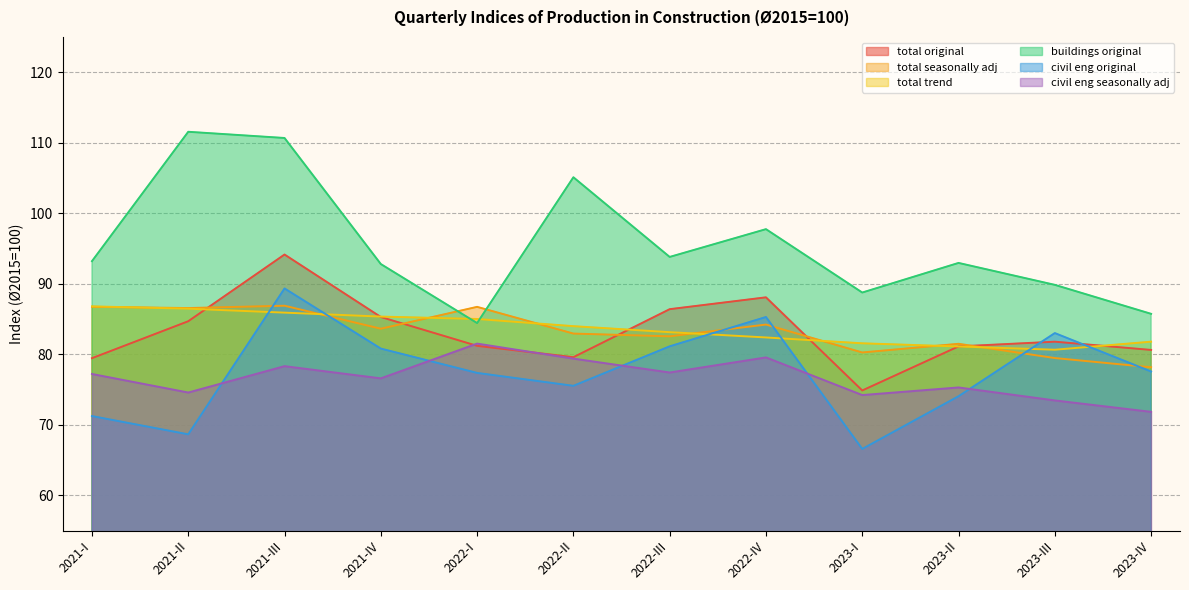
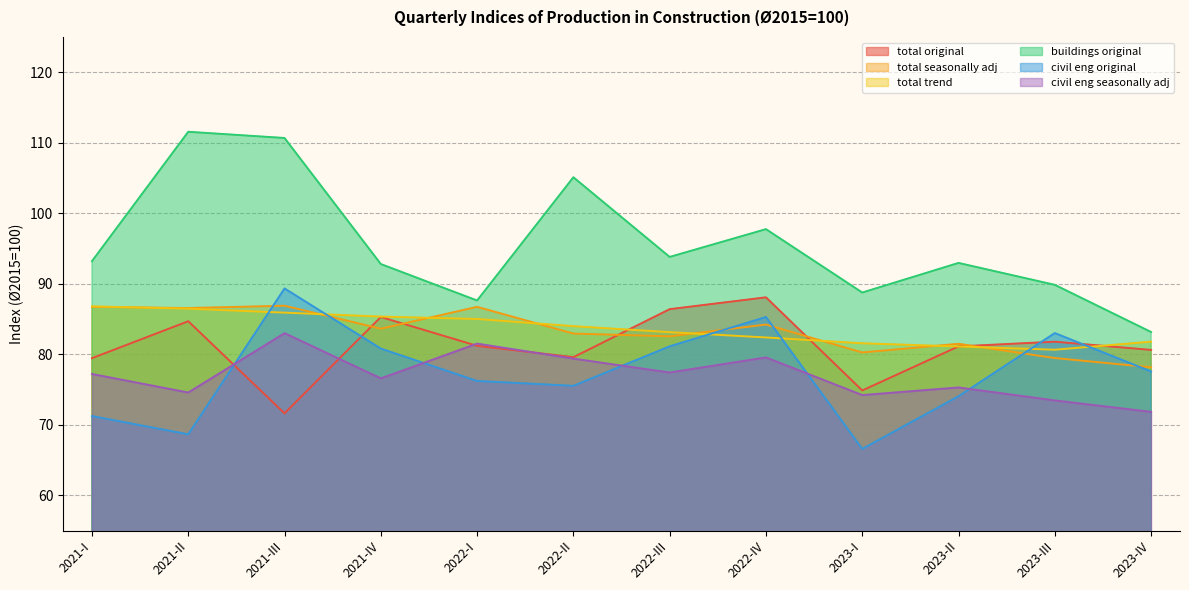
total original, 2021-III: 94 -> 72
civil eng seasonally adj, 2021-III: 78 -> 83
buildings original, 2022-I: 84 -> 88
civil eng original, 2022-I: 77 -> 76
buildings original, 2023-IV: 86 -> 83
